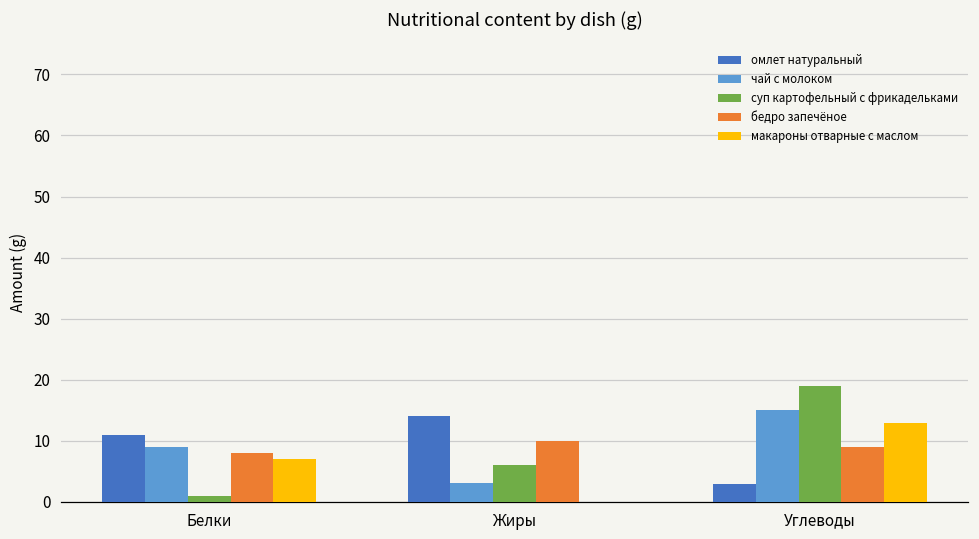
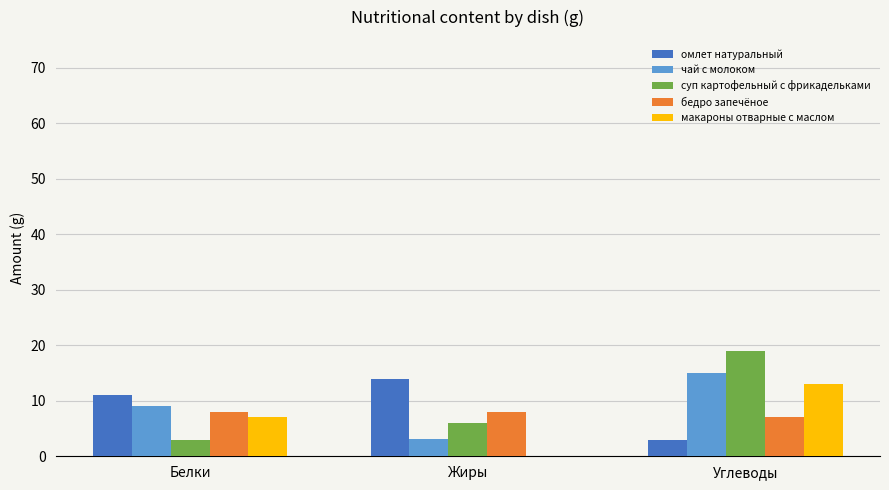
суп картофельный с фрикадельками, Белки: 1 -> 3
бедро запечёное, Жиры: 10 -> 8
бедро запечёное, Углеводы: 9 -> 7
